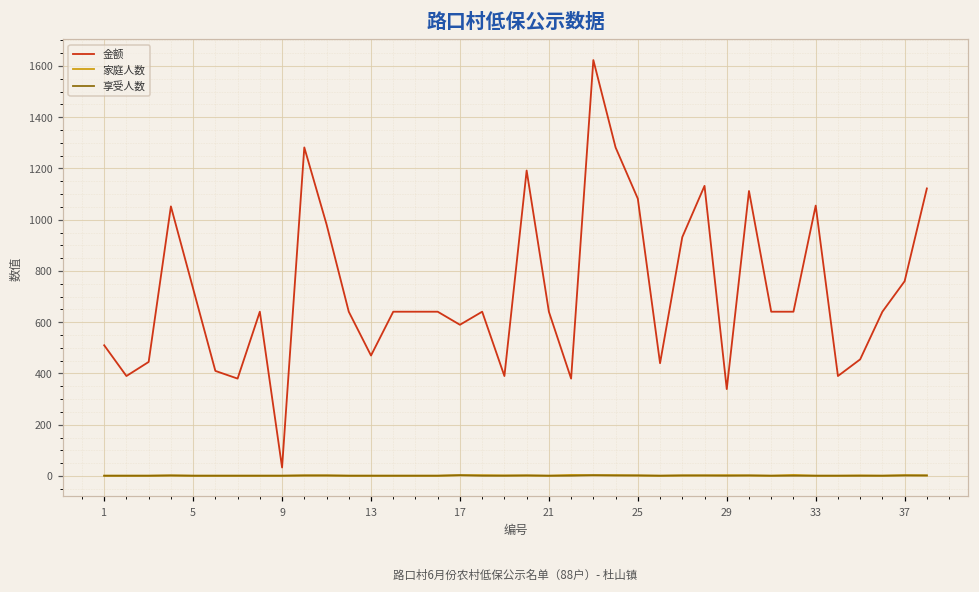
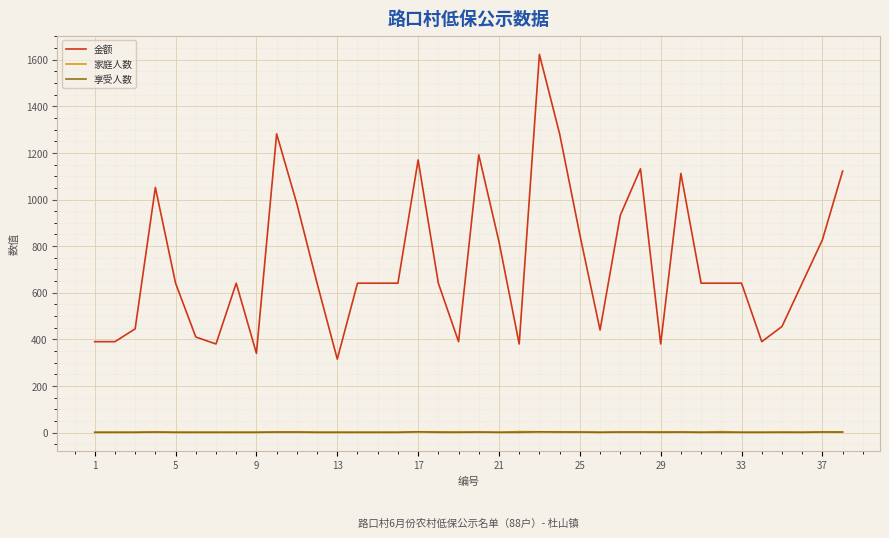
金额, 1: 510 -> 390
金额, 5: 730 -> 640
金额, 9: 30 -> 340
金额, 13: 470 -> 320
金额, 17: 590 -> 1170
金额, 21: 640 -> 820
金额, 25: 1080 -> 850
金额, 29: 340 -> 380
金额, 33: 1060 -> 640
金额, 37: 760 -> 830
